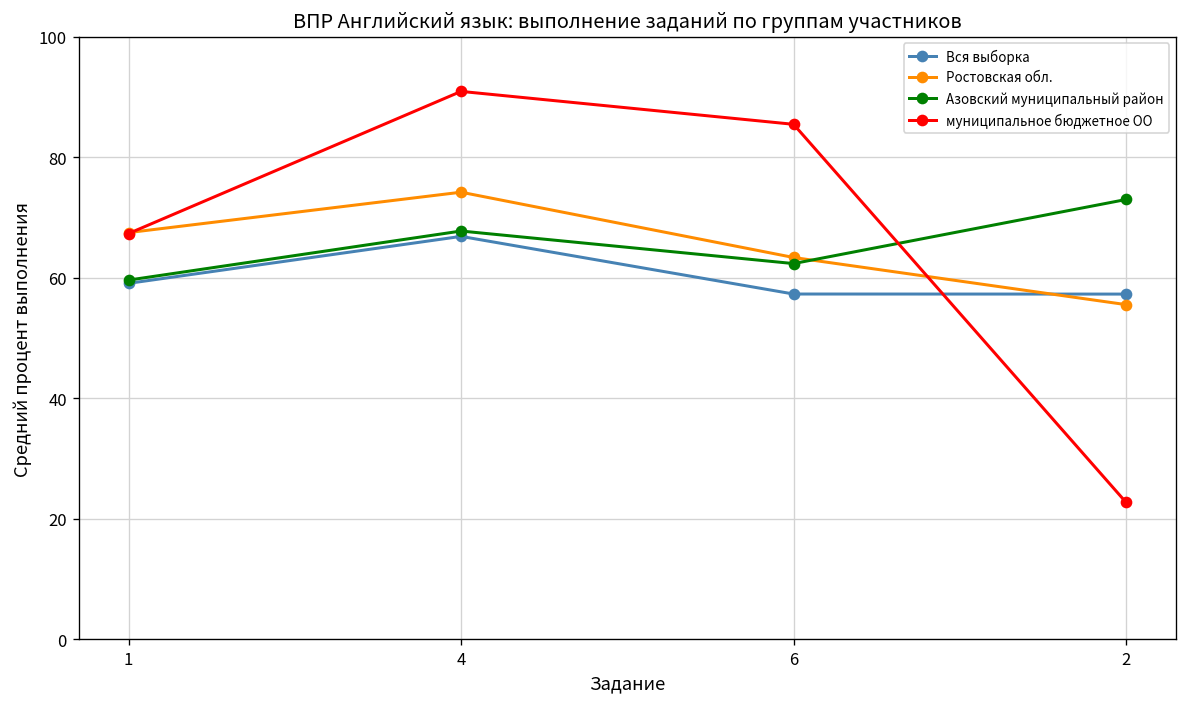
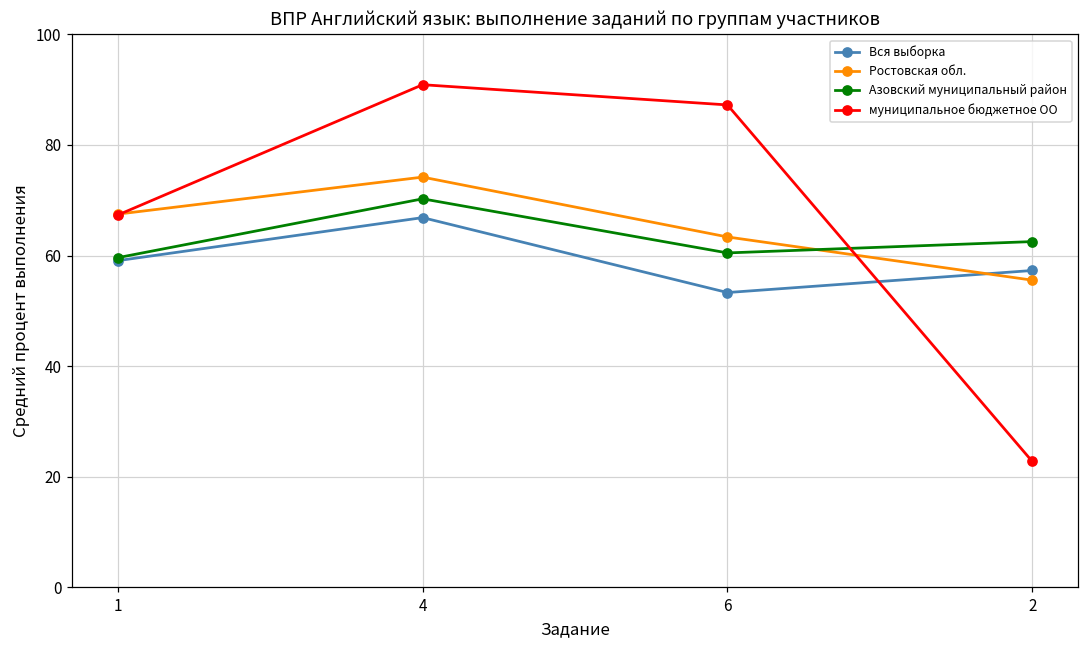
Азовский муниципальный район, 4: 68 -> 70
Вся выборка, 6: 57 -> 53
Азовский муниципальный район, 6: 62 -> 60
муниципальное бюджетное ОО, 6: 85 -> 87
Азовский муниципальный район, 2: 73 -> 63
